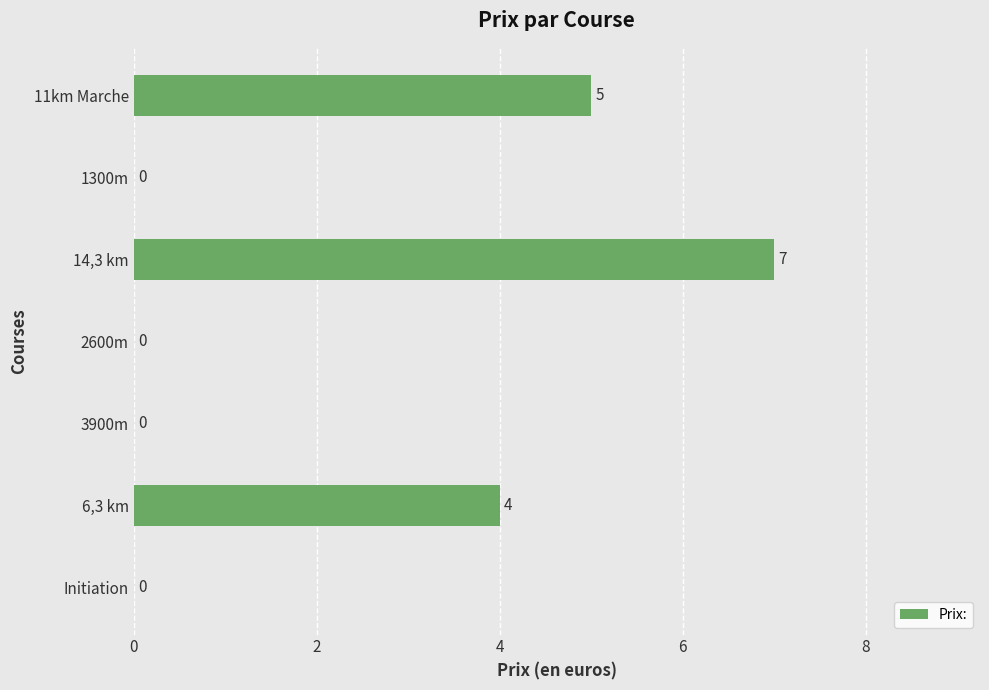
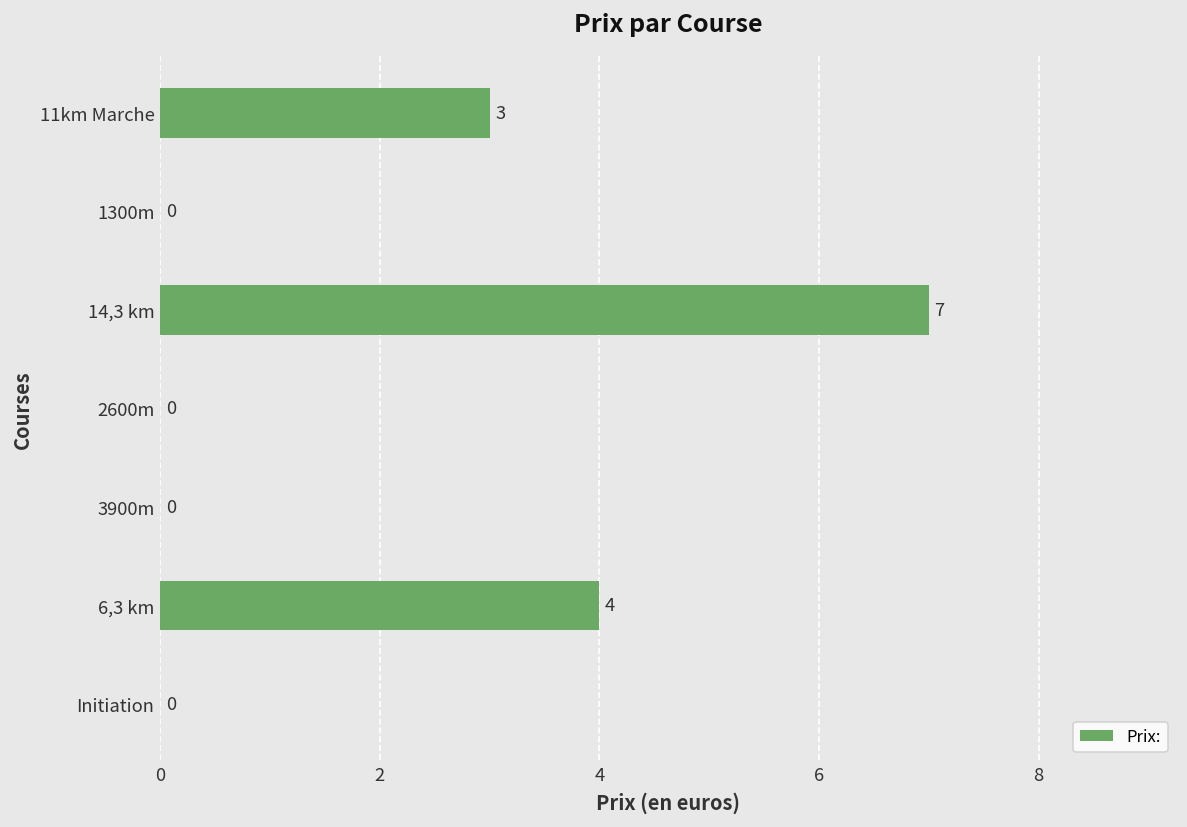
11km Marche: 5 -> 3
